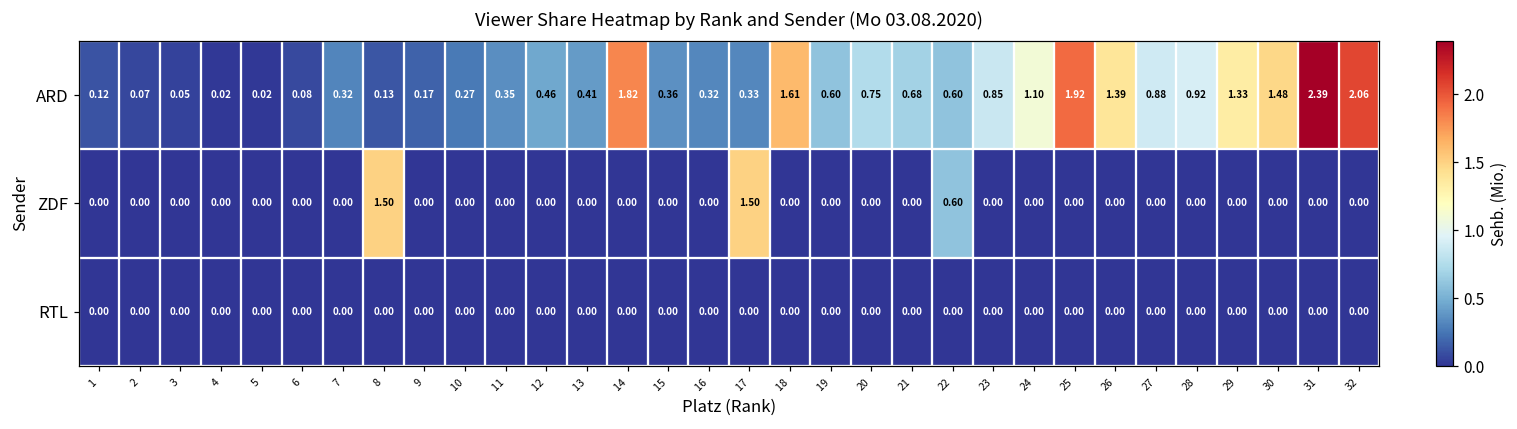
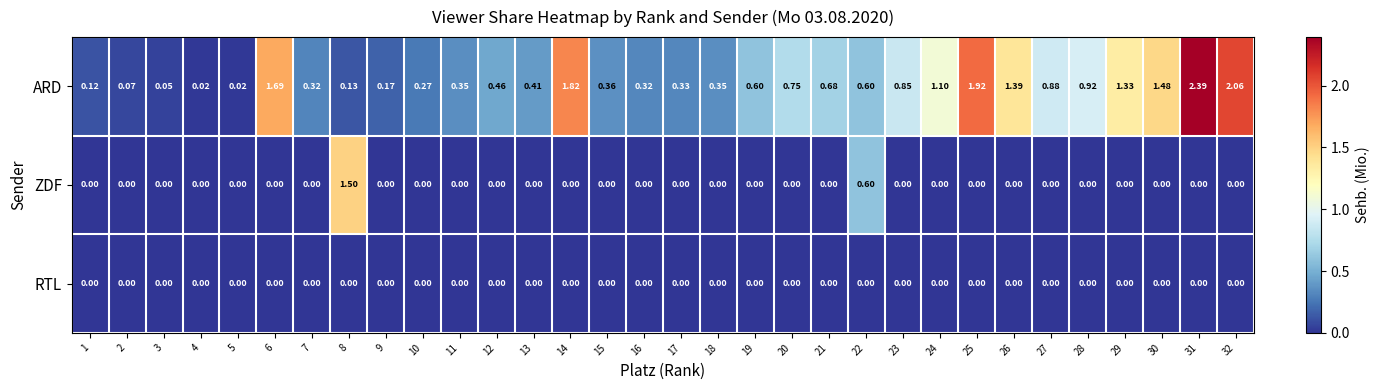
ARD, 6: 0.08 -> 1.69
ARD, 18: 1.61 -> 0.35
ZDF, 17: 1.50 -> 0.00
